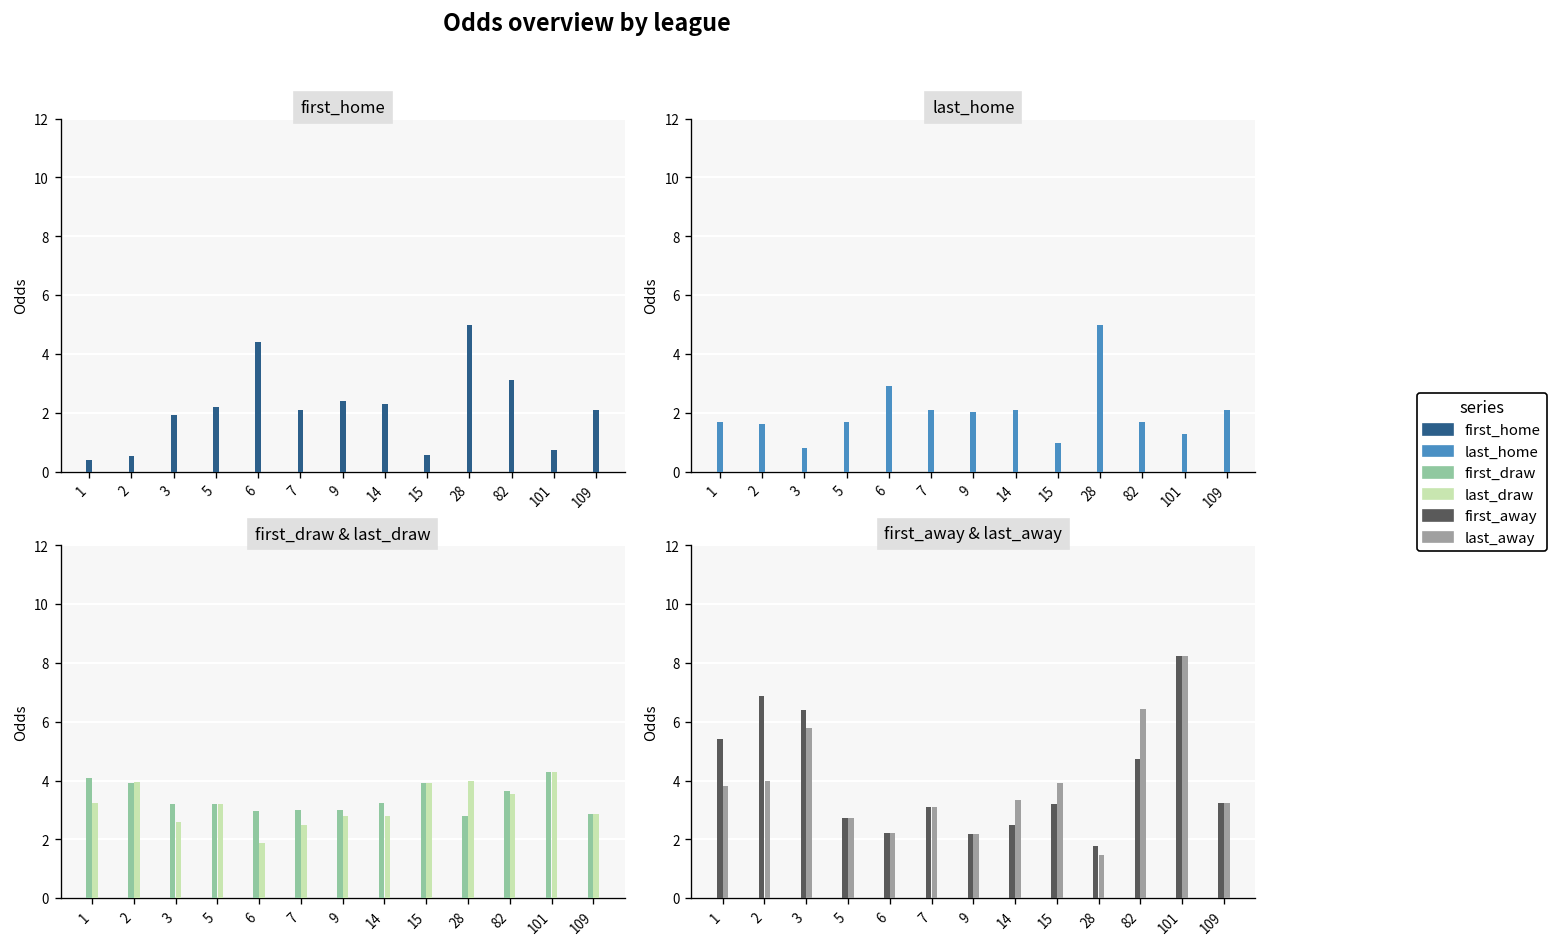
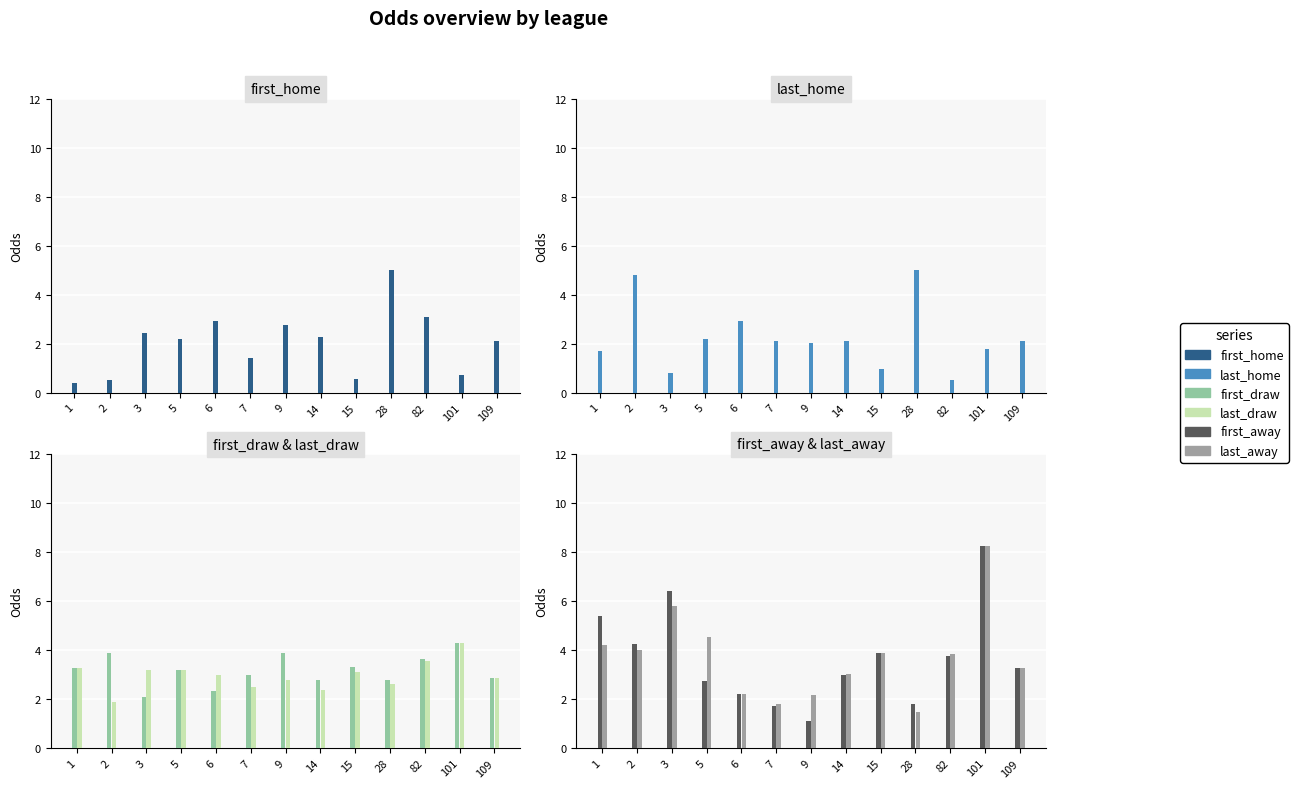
first_home, 3: 1.9 -> 2.4
first_home, 6: 4.4 -> 2.9
first_home, 7: 2.1 -> 1.4
first_home, 9: 2.4 -> 2.8
last_home, 2: 1.6 -> 4.8
last_home, 5: 1.7 -> 2.2
last_home, 82: 1.7 -> 0.5
last_home, 101: 1.3 -> 1.8
first_draw & last_draw, first_draw, 1: 4.1 -> 3.3
first_draw & last_draw, last_draw, 2: 4.0 -> 1.9
first_draw & last_draw, first_draw, 3: 3.2 -> 2.1
first_draw & last_draw, last_draw, 3: 2.6 -> 3.2
first_draw & last_draw, first_draw, 6: 3.0 -> 2.3
first_draw & last_draw, last_draw, 6: 1.9 -> 3.0
first_draw & last_draw, first_draw, 9: 3.0 -> 3.9
first_draw & last_draw, first_draw, 14: 3.3 -> 2.8
first_draw & last_draw, last_draw, 14: 2.8 -> 2.4
first_draw & last_draw, first_draw, 15: 3.9 -> 3.3
first_draw & last_draw, last_draw, 15: 3.9 -> 3.1
first_draw & last_draw, last_draw, 28: 4.0 -> 2.6
first_away & last_away, last_away, 1: 3.8 -> 4.2
first_away & last_away, first_away, 2: 6.9 -> 4.3
first_away & last_away, last_away, 5: 2.7 -> 4.5
first_away & last_away, first_away, 7: 3.1 -> 1.7
first_away & last_away, last_away, 7: 3.1 -> 1.8
first_away & last_away, first_away, 9: 2.2 -> 1.1
first_away & last_away, first_away, 14: 2.5 -> 3.0
first_away & last_away, last_away, 14: 3.4 -> 3.0
first_away & last_away, first_away, 15: 3.2 -> 3.9
first_away & last_away, first_away, 82: 4.7 -> 3.8
first_away & last_away, last_away, 82: 6.4 -> 3.9
